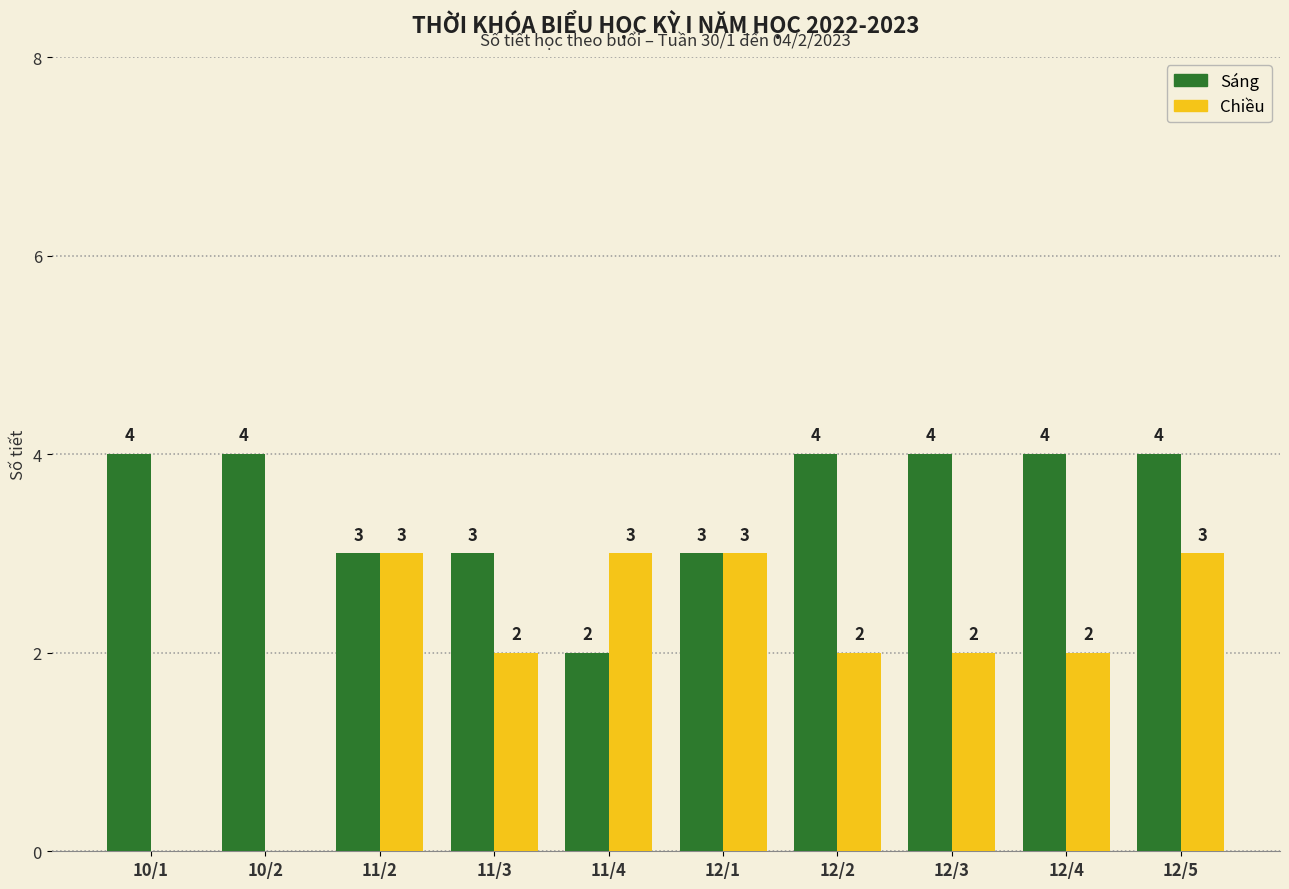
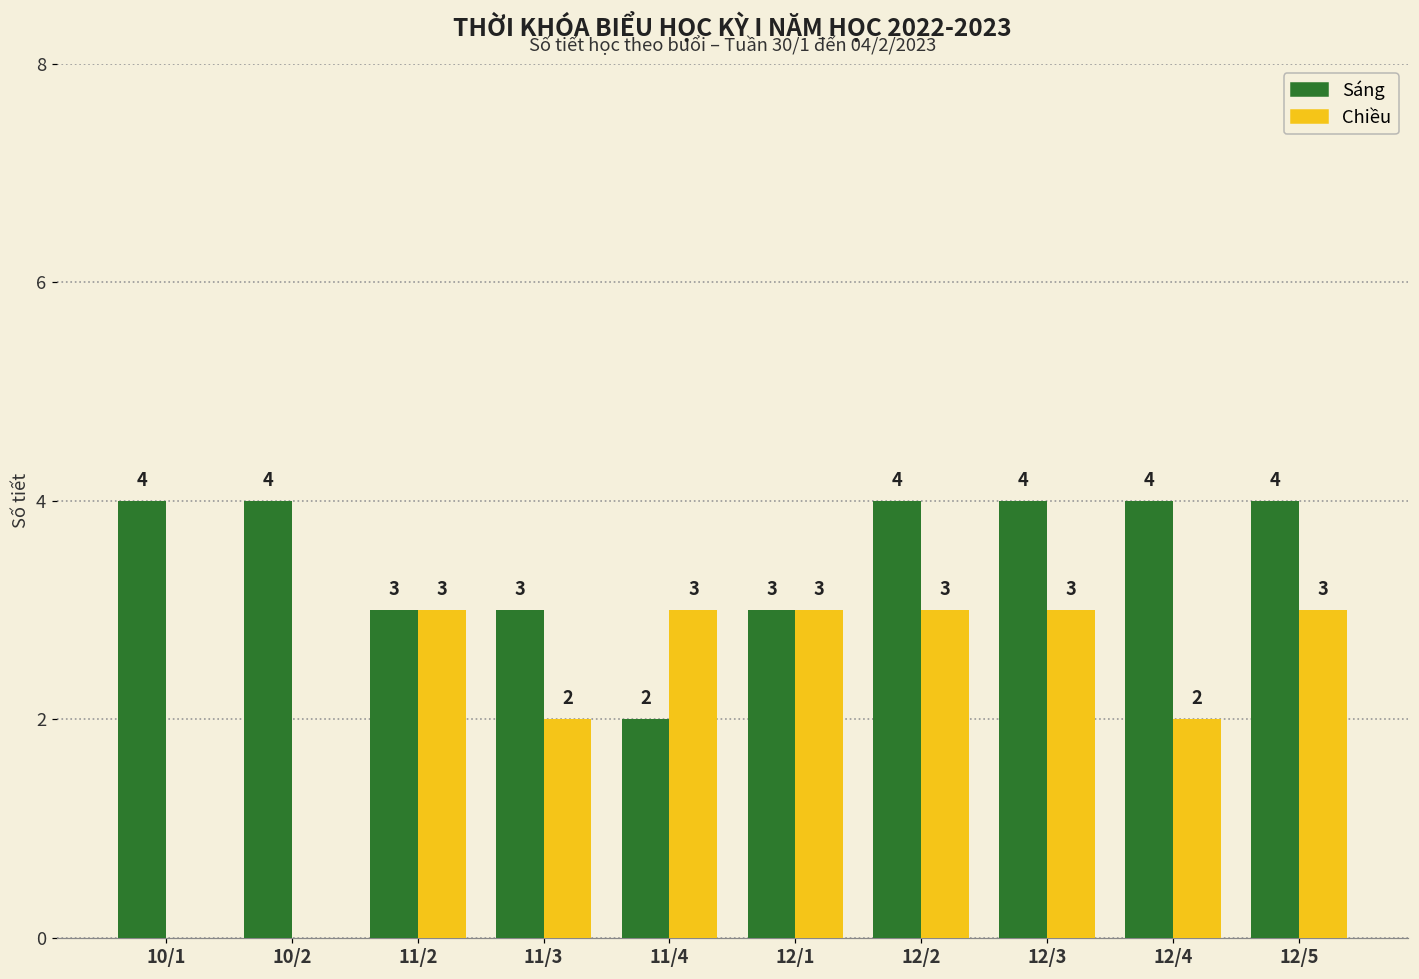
Chiều, 12/2: 2 -> 3
Chiều, 12/3: 2 -> 3
